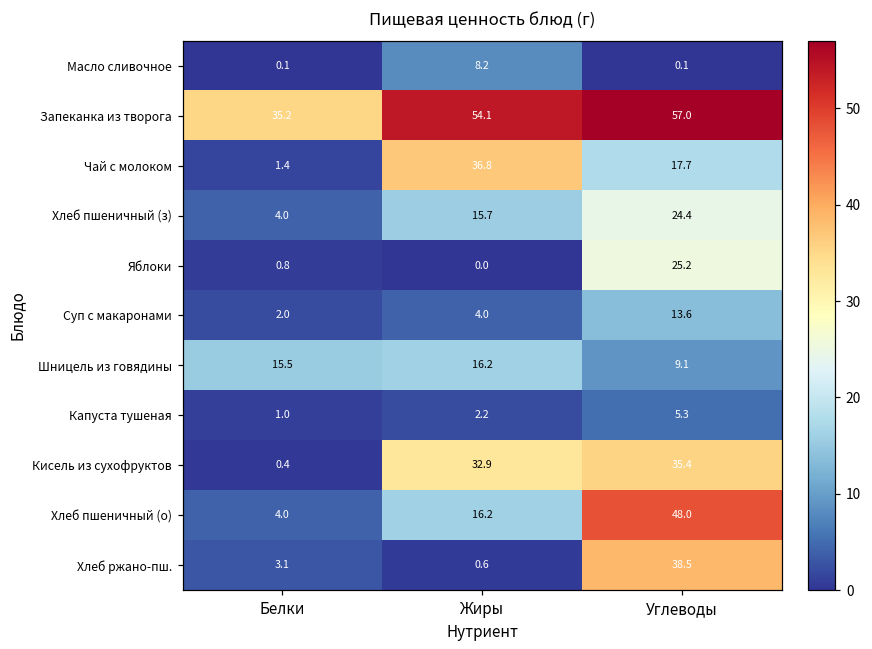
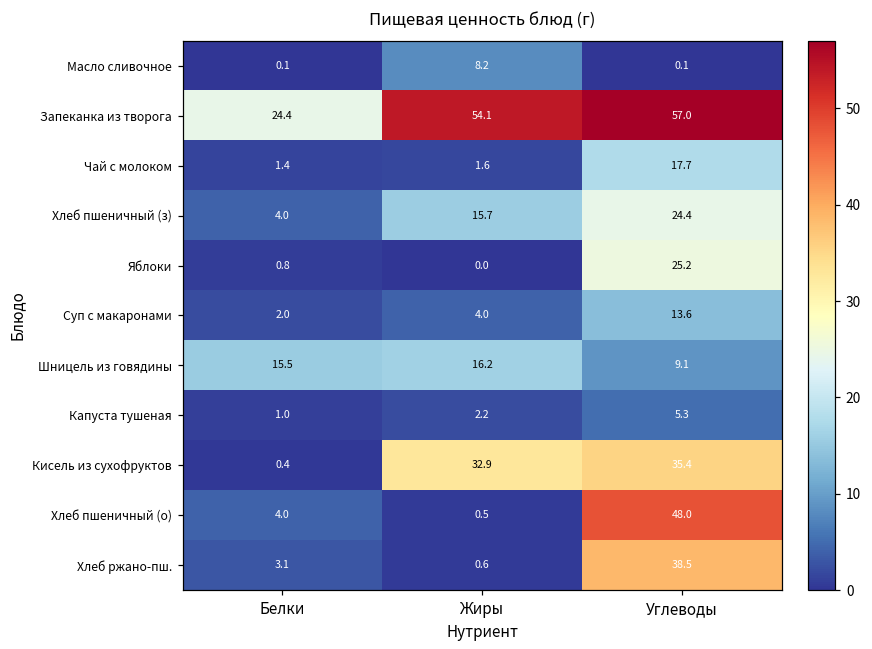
Запеканка из творога, Белки: 35.2 -> 24.4
Чай с молоком, Жиры: 36.8 -> 1.6
Хлеб пшеничный (о), Жиры: 16.2 -> 0.5
